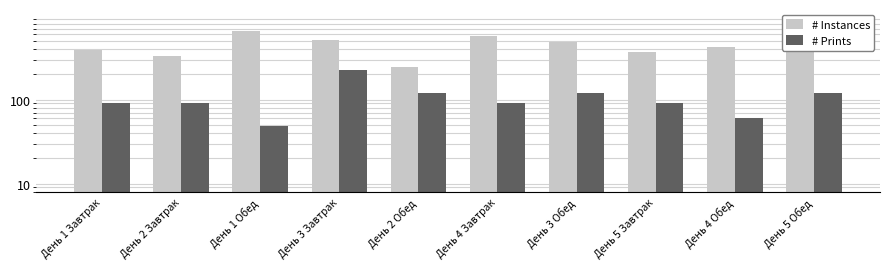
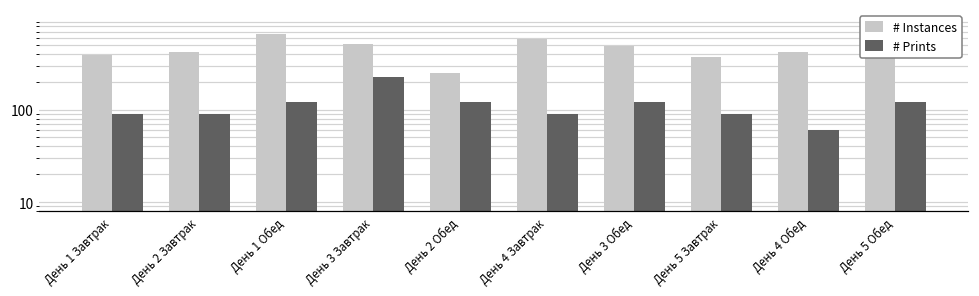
# Instances, День 2 Завтрак: 330 -> 400
# Prints, День 1 Обед: 50 -> 120
